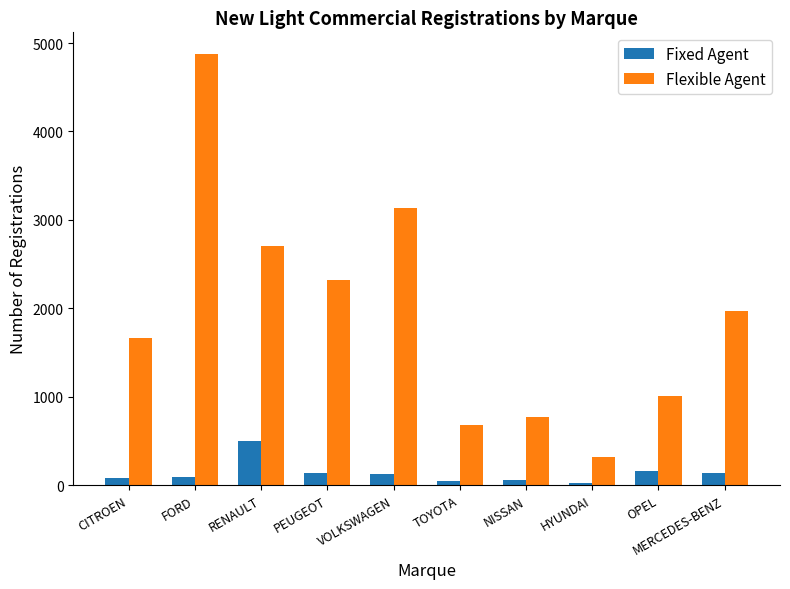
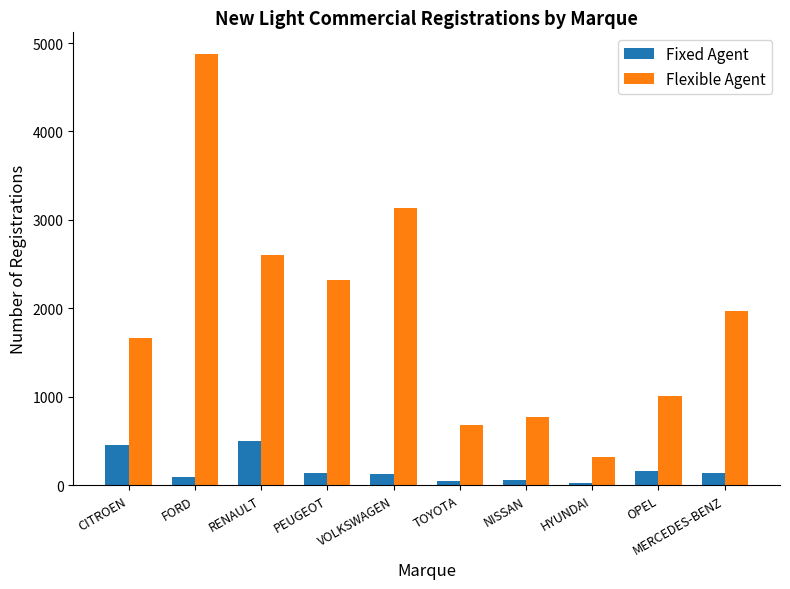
Fixed Agent, CITROEN: 100 -> 500
Flexible Agent, RENAULT: 2700 -> 2600
